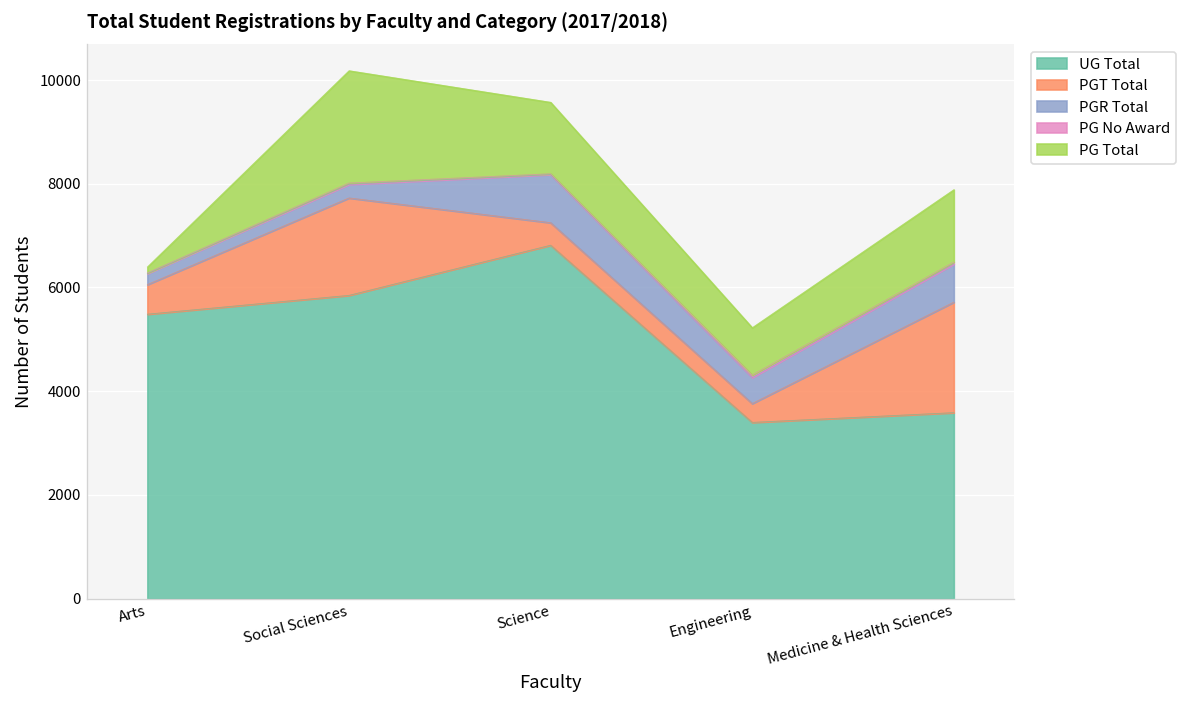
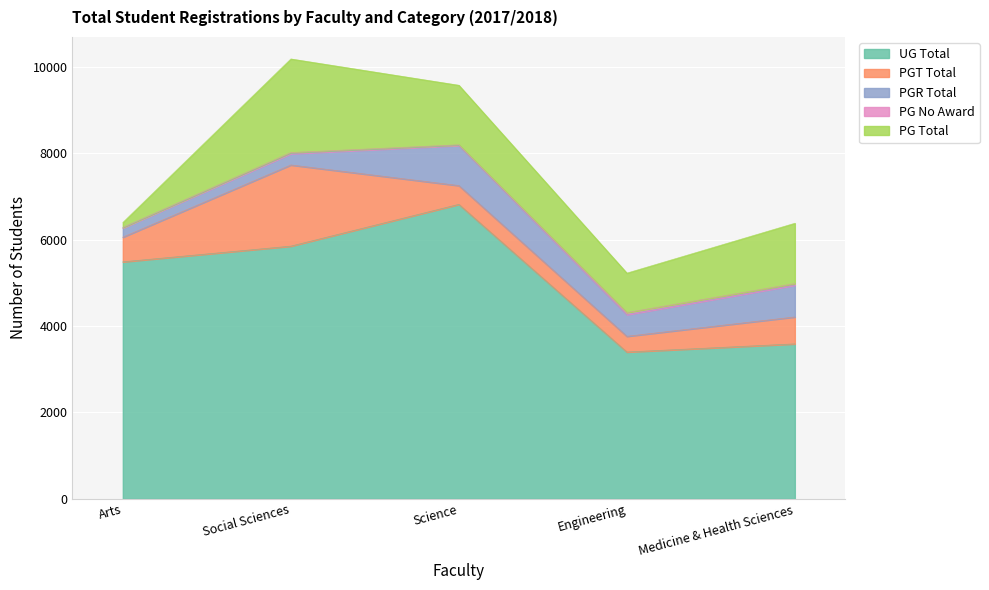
PGT Total, Medicine & Health Sciences: 2100 -> 600
